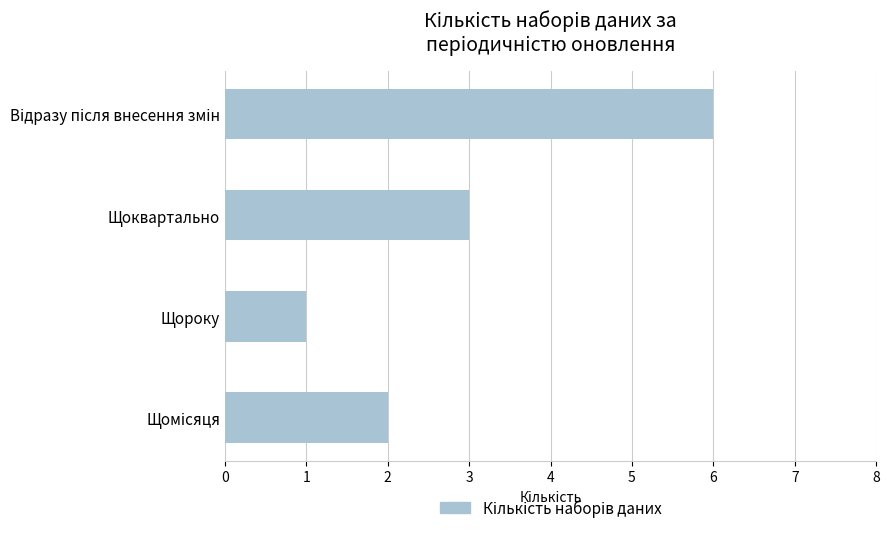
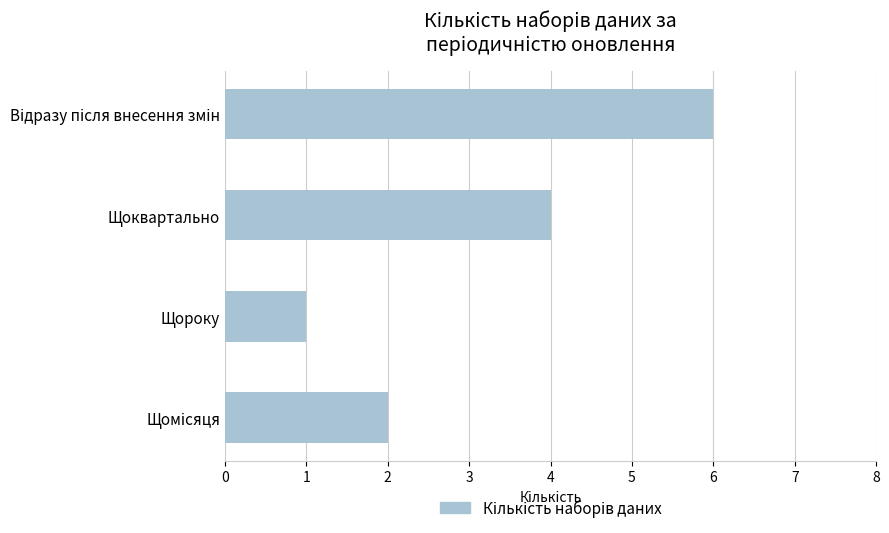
Щоквартально: 3 -> 4
